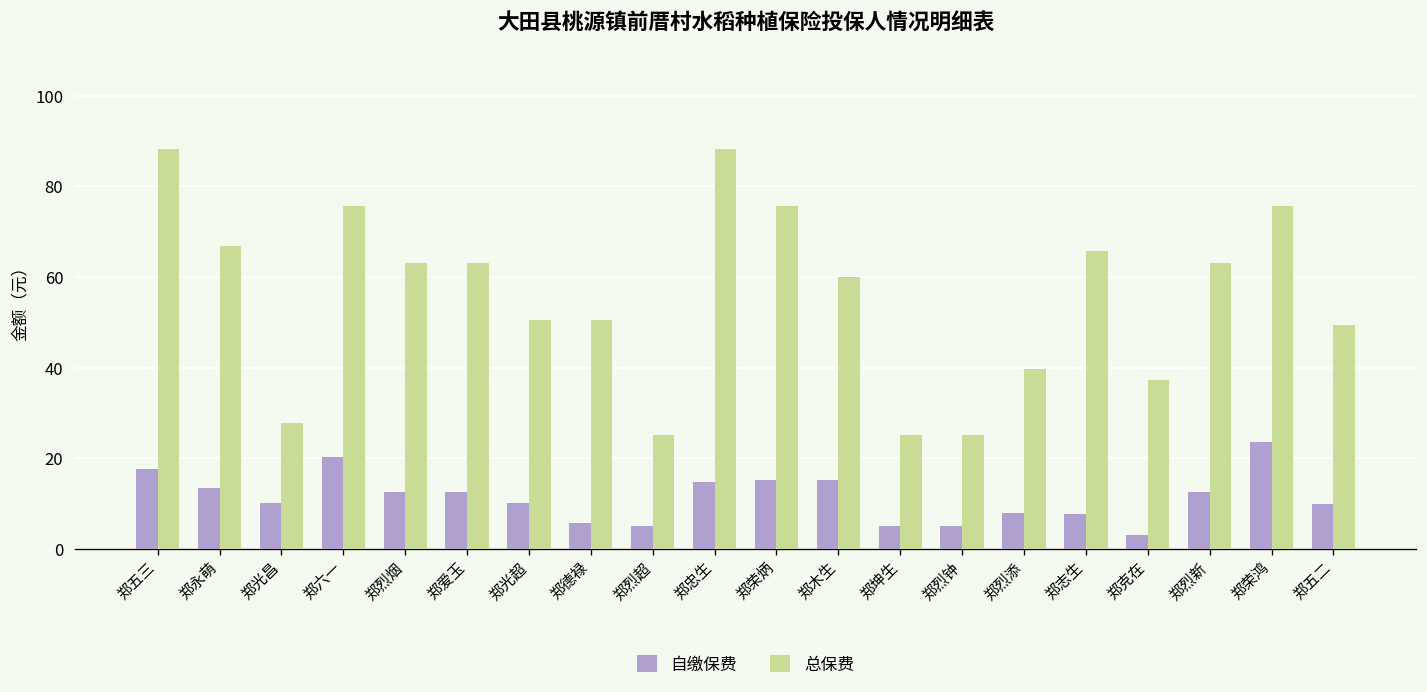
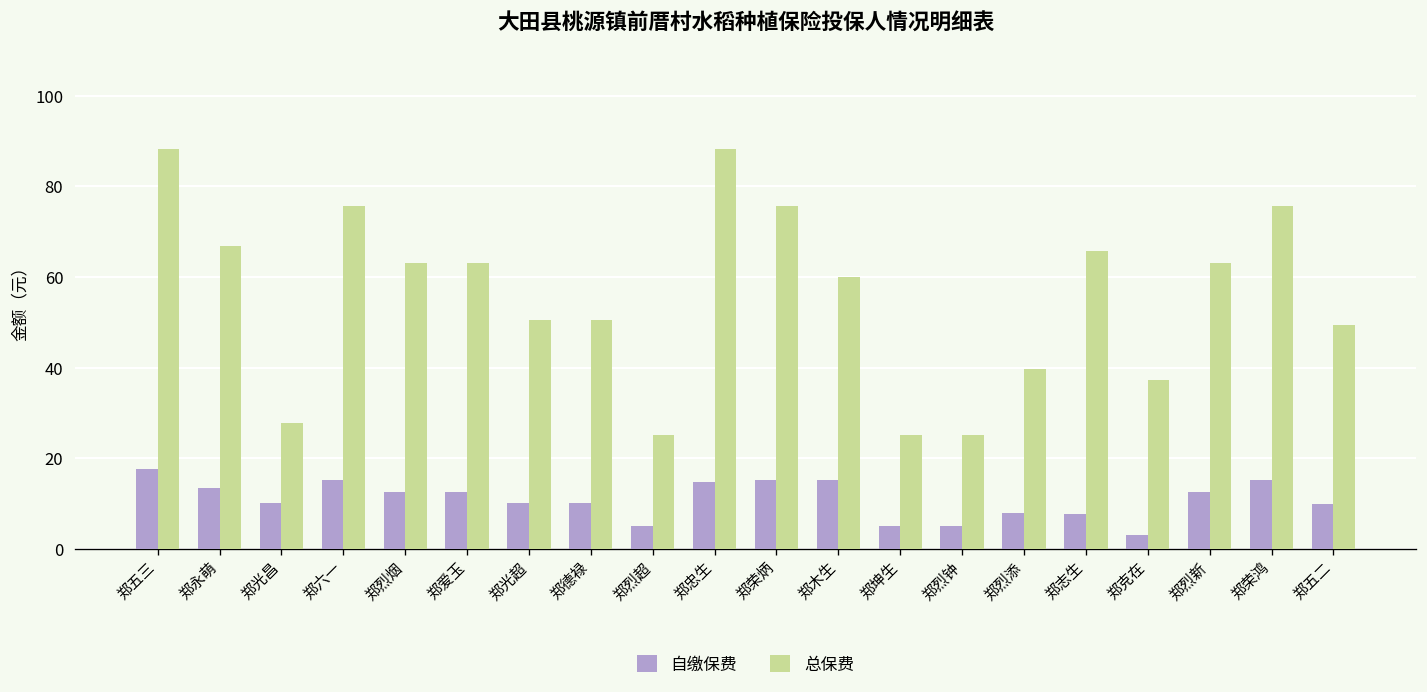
自缴保费, 郑六一: 20 -> 15
自缴保费, 郑德禄: 6 -> 10
自缴保费, 郑荣鸿: 24 -> 15
